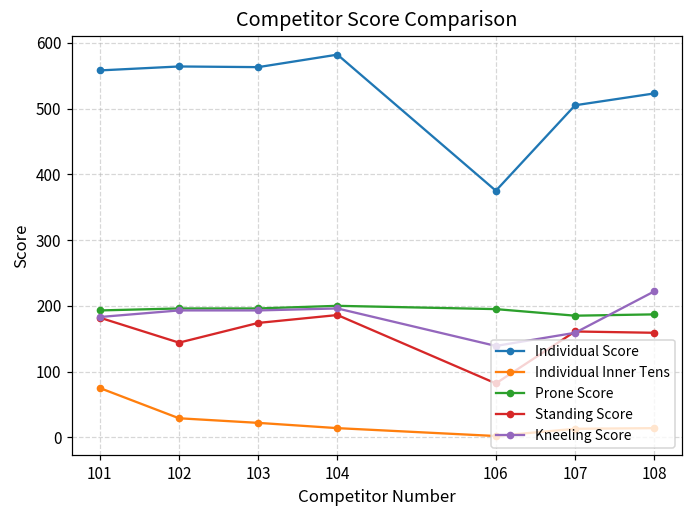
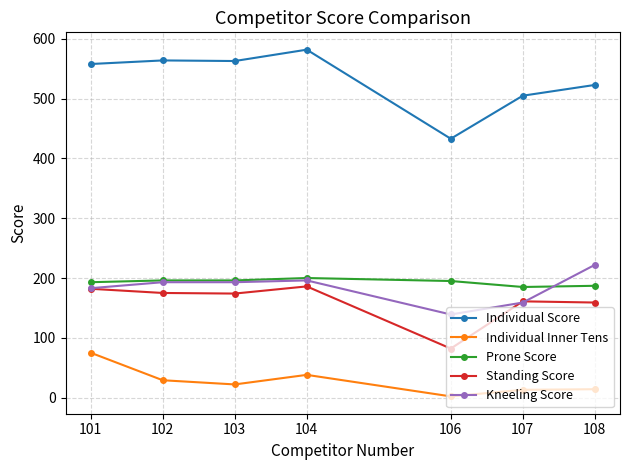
Standing Score, 102: 140 -> 180
Individual Inner Tens, 104: 10 -> 40
Individual Score, 106: 380 -> 430
